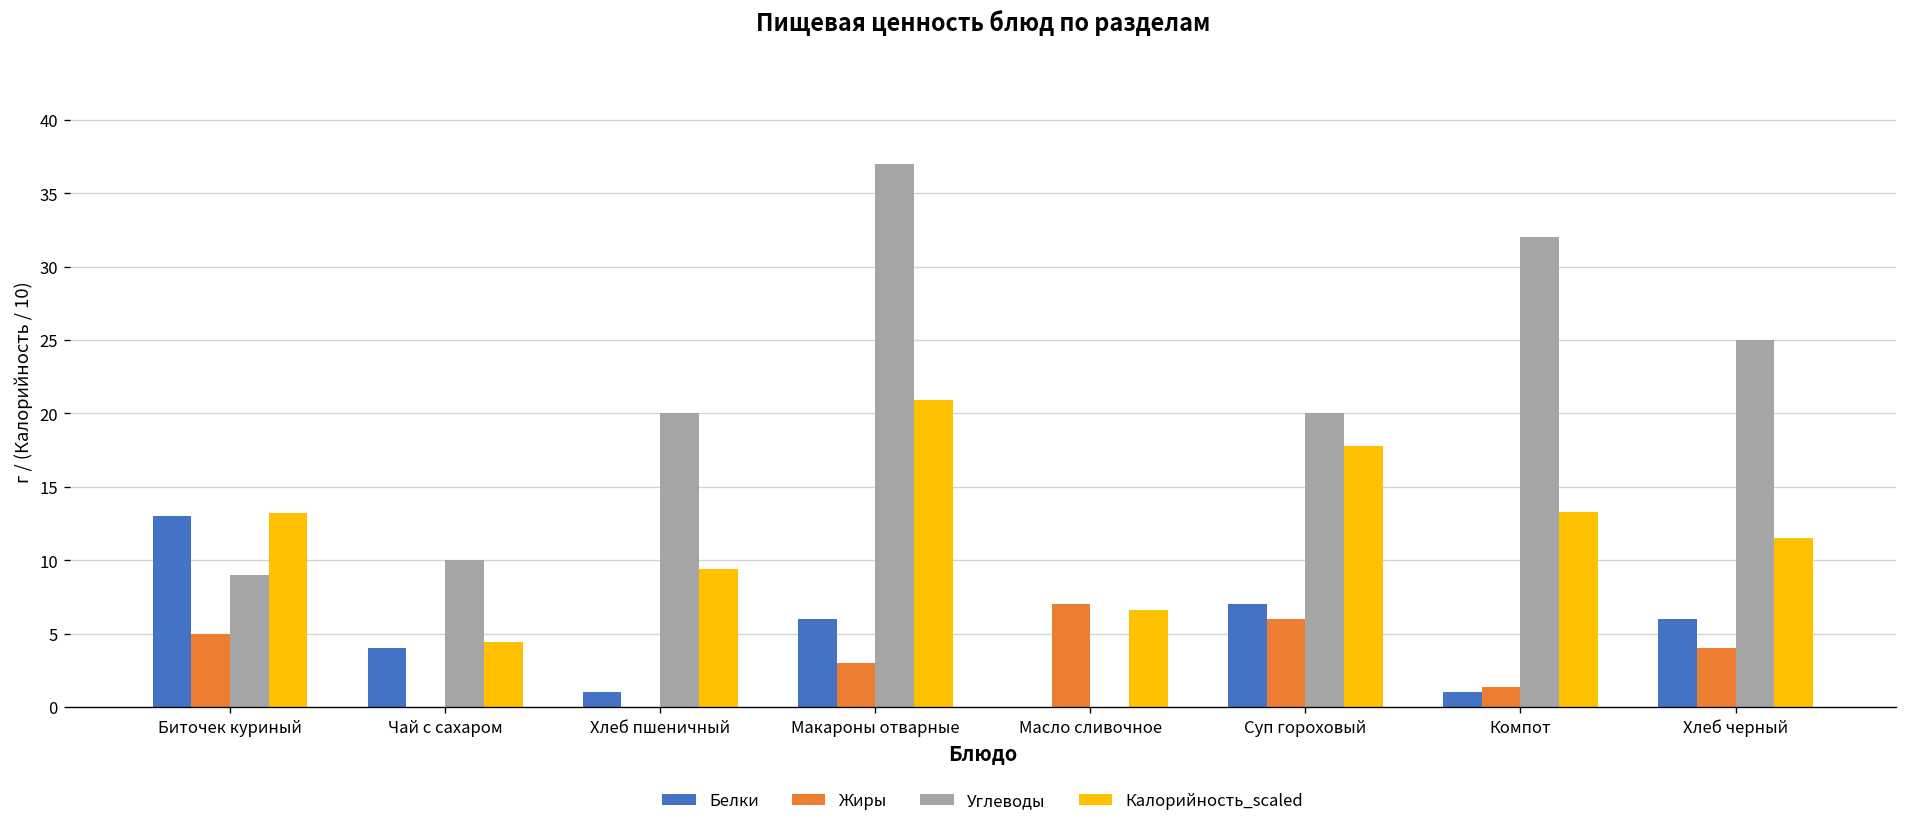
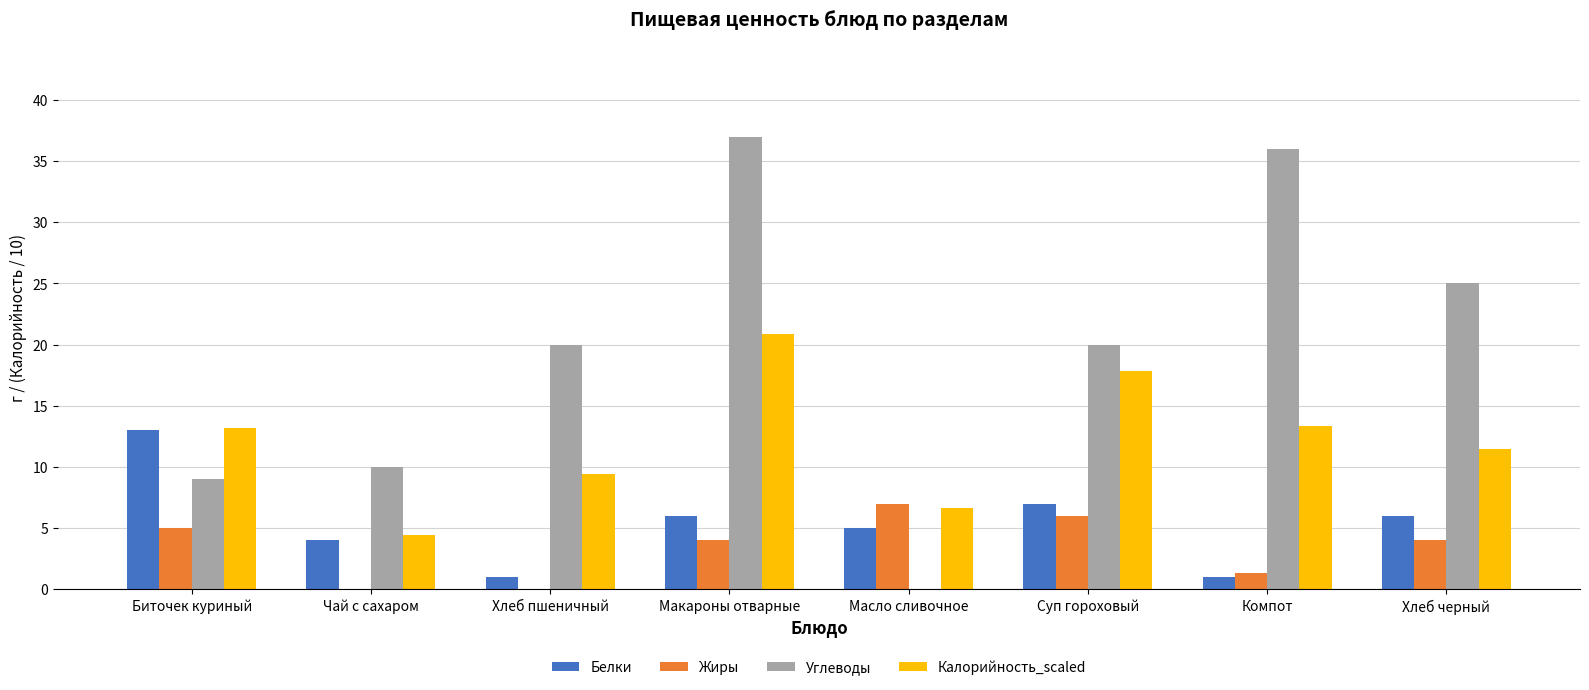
Жиры, Макароны отварные: 3 -> 4
Белки, Масло сливочное: 0 -> 5
Углеводы, Компот: 32 -> 36
